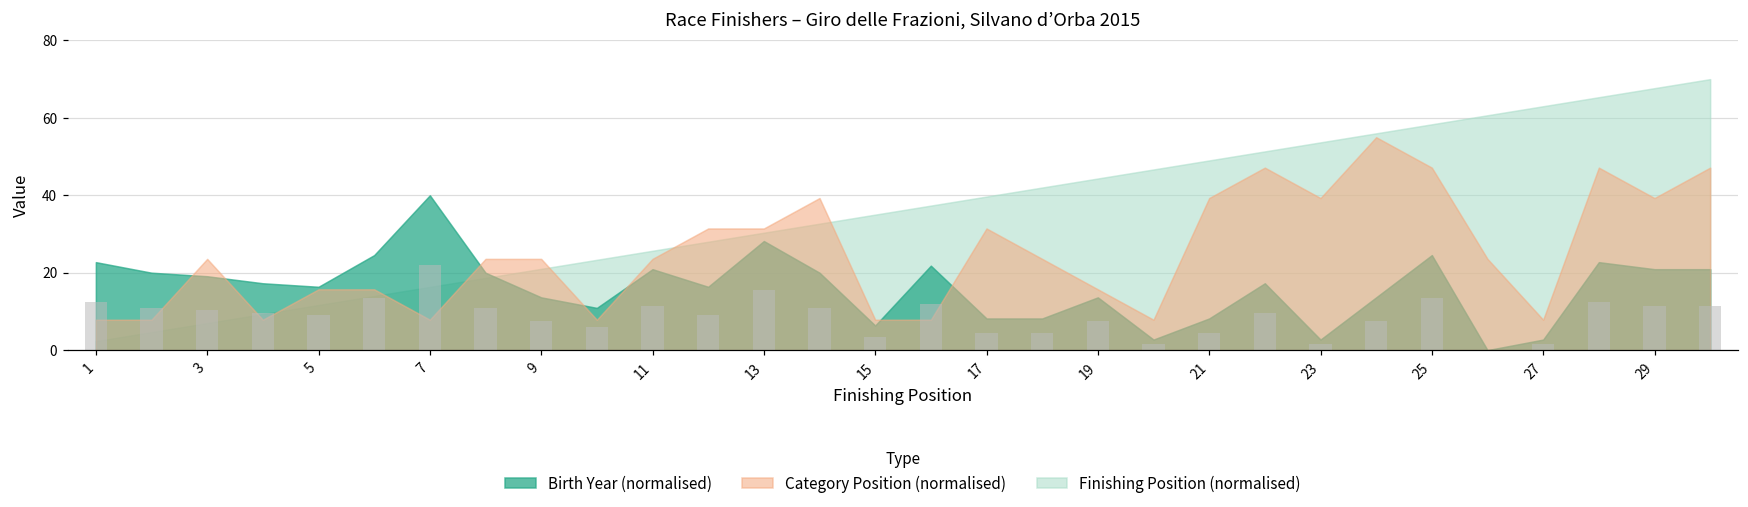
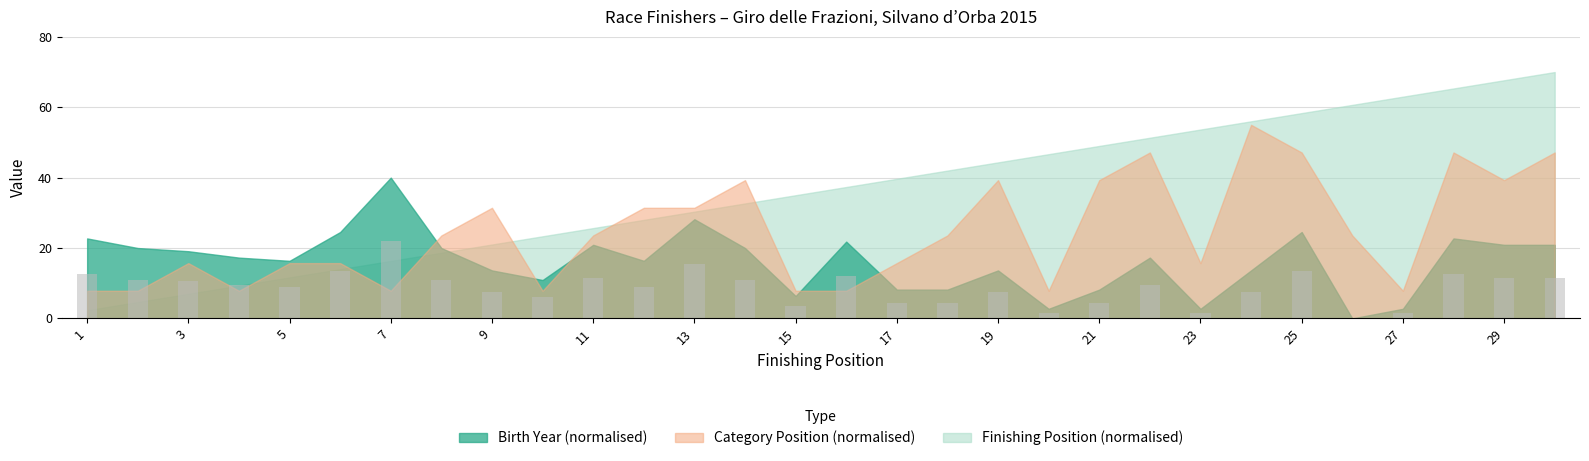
Category Position (normalised), 3: 24 -> 16
Category Position (normalised), 9: 24 -> 31
Category Position (normalised), 17: 31 -> 16
Category Position (normalised), 19: 16 -> 39
Category Position (normalised), 23: 39 -> 16
